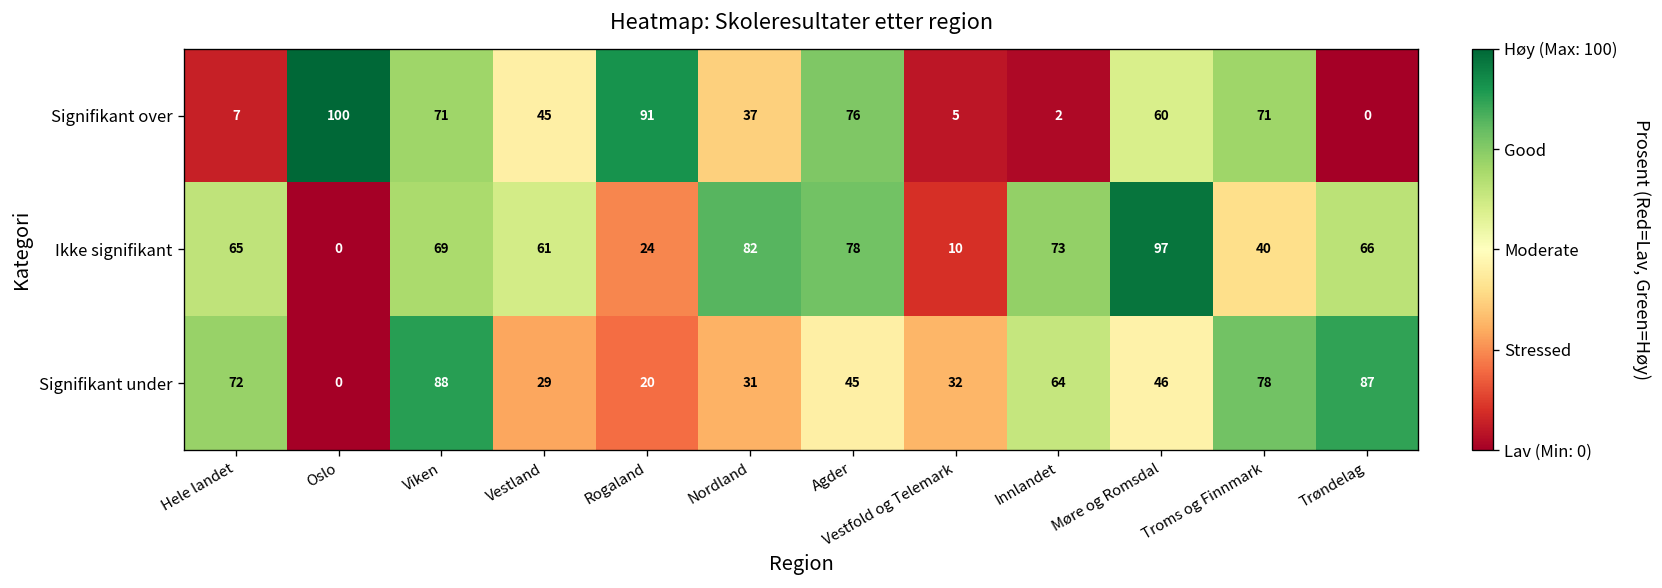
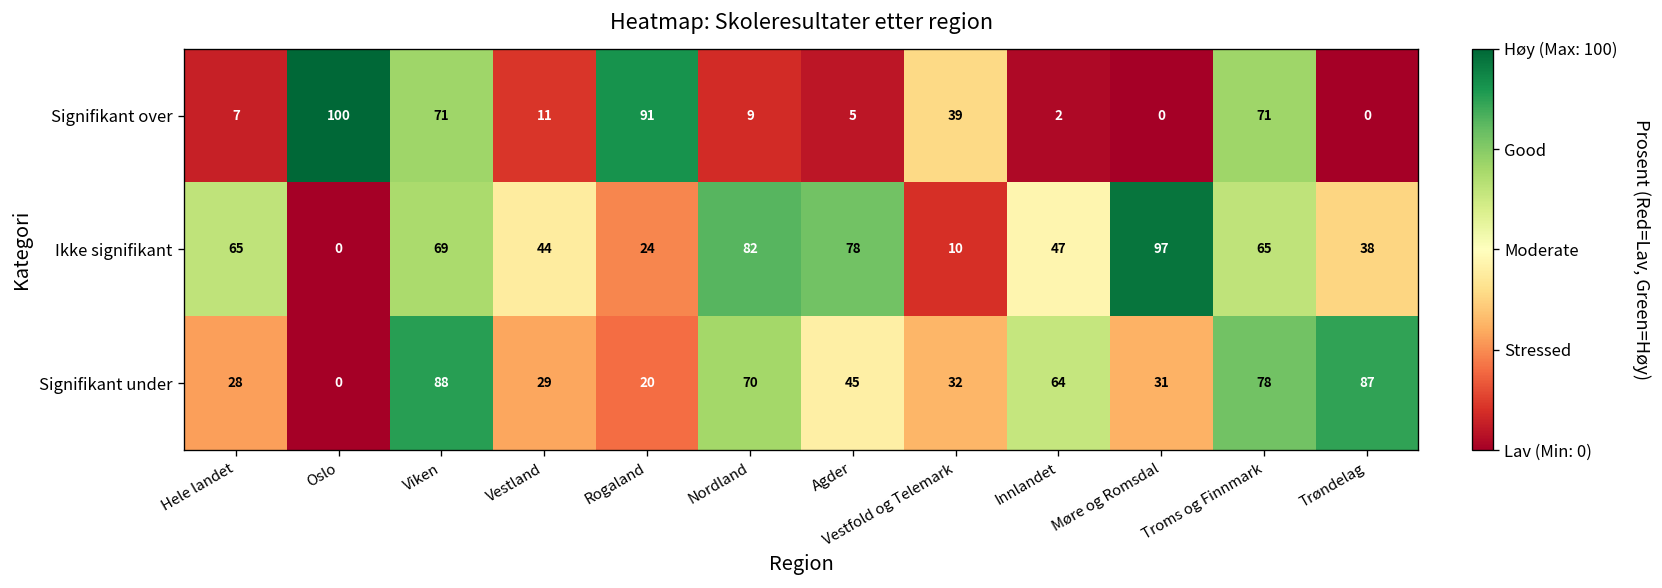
Signifikant over, Vestland: 45 -> 11
Signifikant over, Nordland: 37 -> 9
Signifikant over, Agder: 76 -> 5
Signifikant over, Vestfold og Telemark: 5 -> 39
Signifikant over, Møre og Romsdal: 60 -> 0
Ikke signifikant, Vestland: 61 -> 44
Ikke signifikant, Innlandet: 73 -> 47
Ikke signifikant, Troms og Finnmark: 40 -> 65
Ikke signifikant, Trøndelag: 66 -> 38
Signifikant under, Hele landet: 72 -> 28
Signifikant under, Nordland: 31 -> 70
Signifikant under, Møre og Romsdal: 46 -> 31
